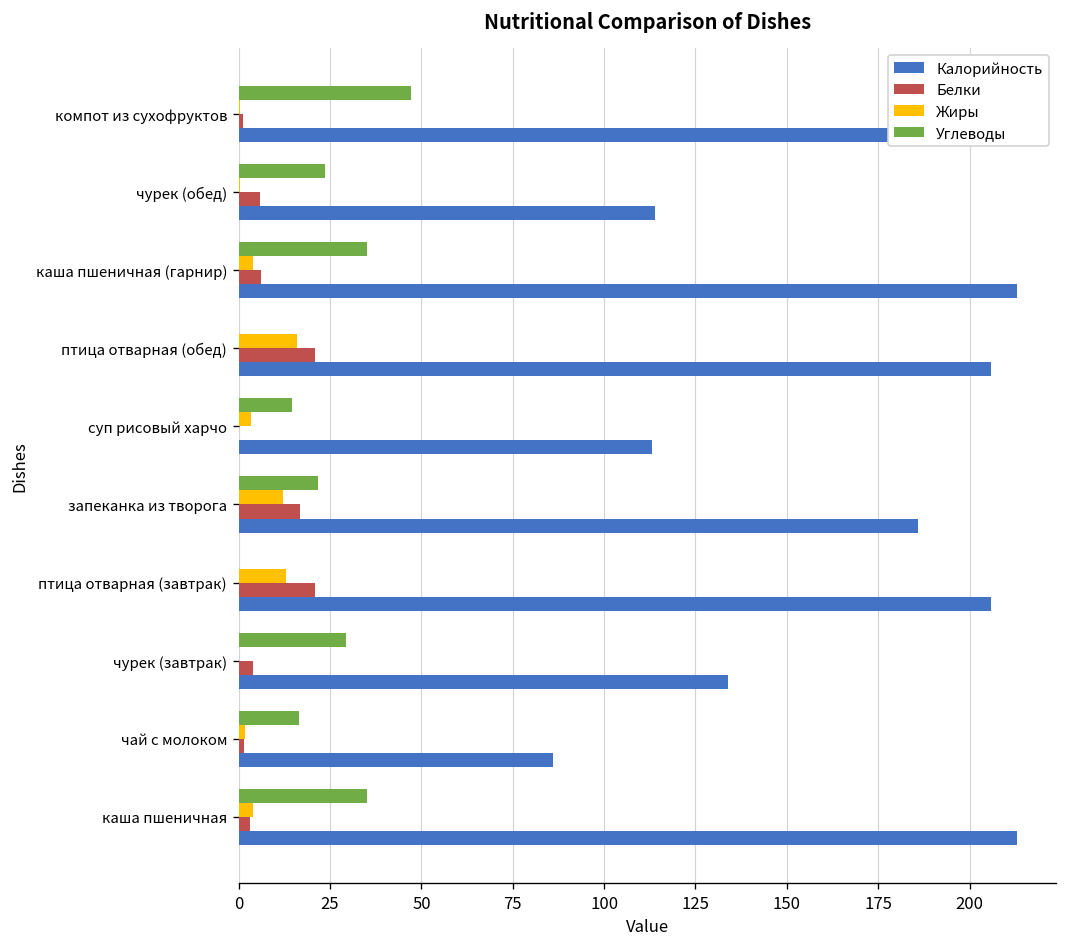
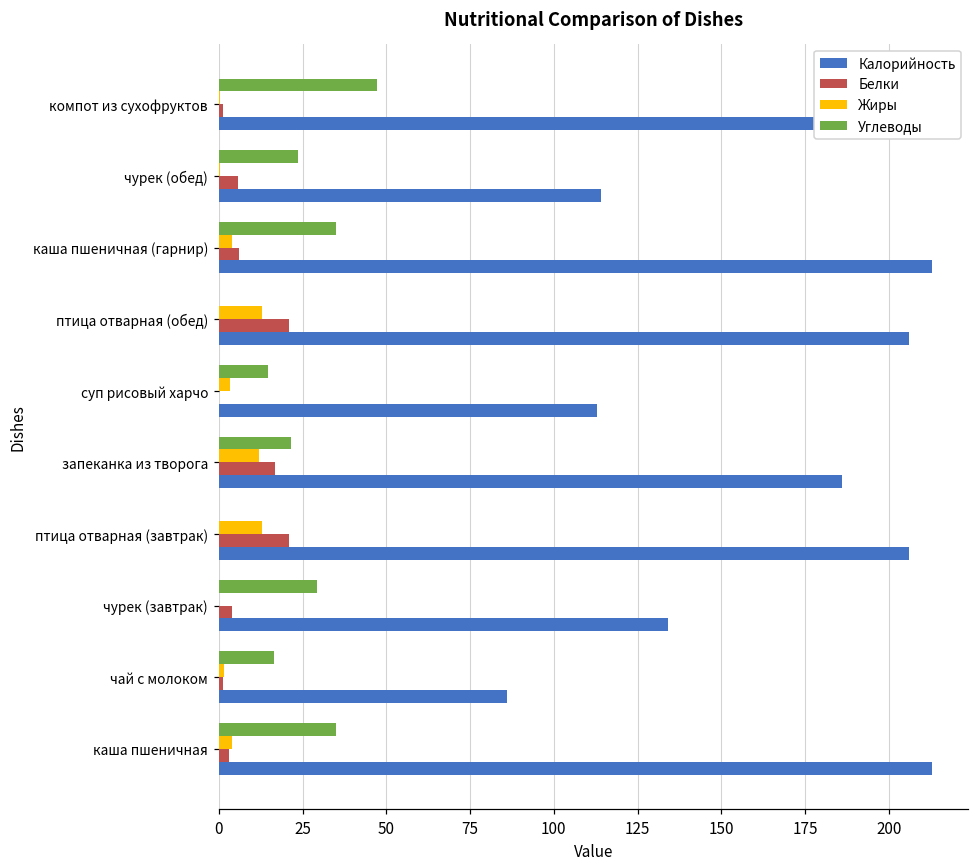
Жиры, птица отварная (обед): 16 -> 13
